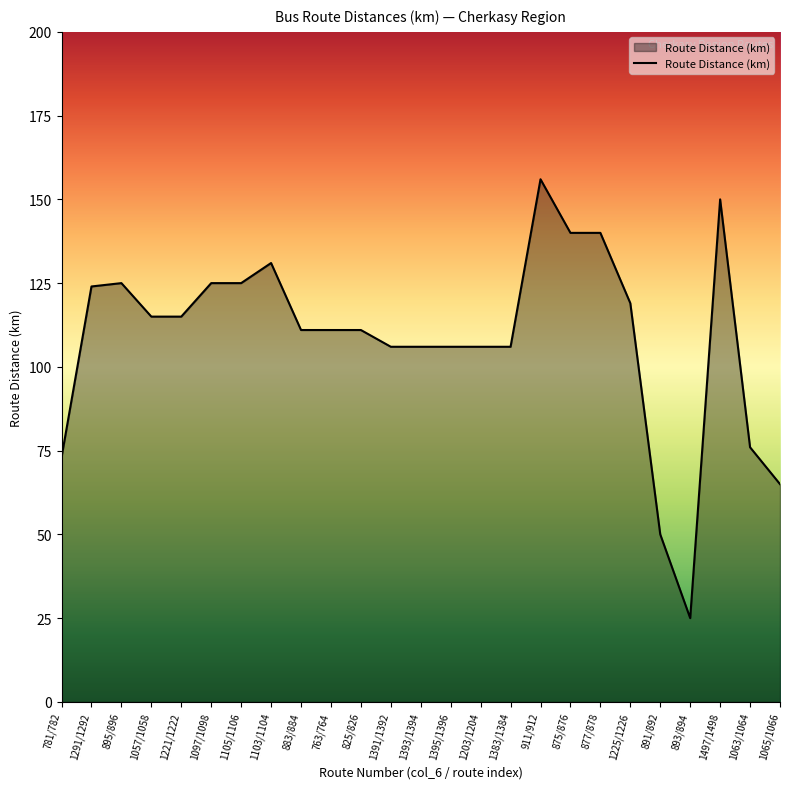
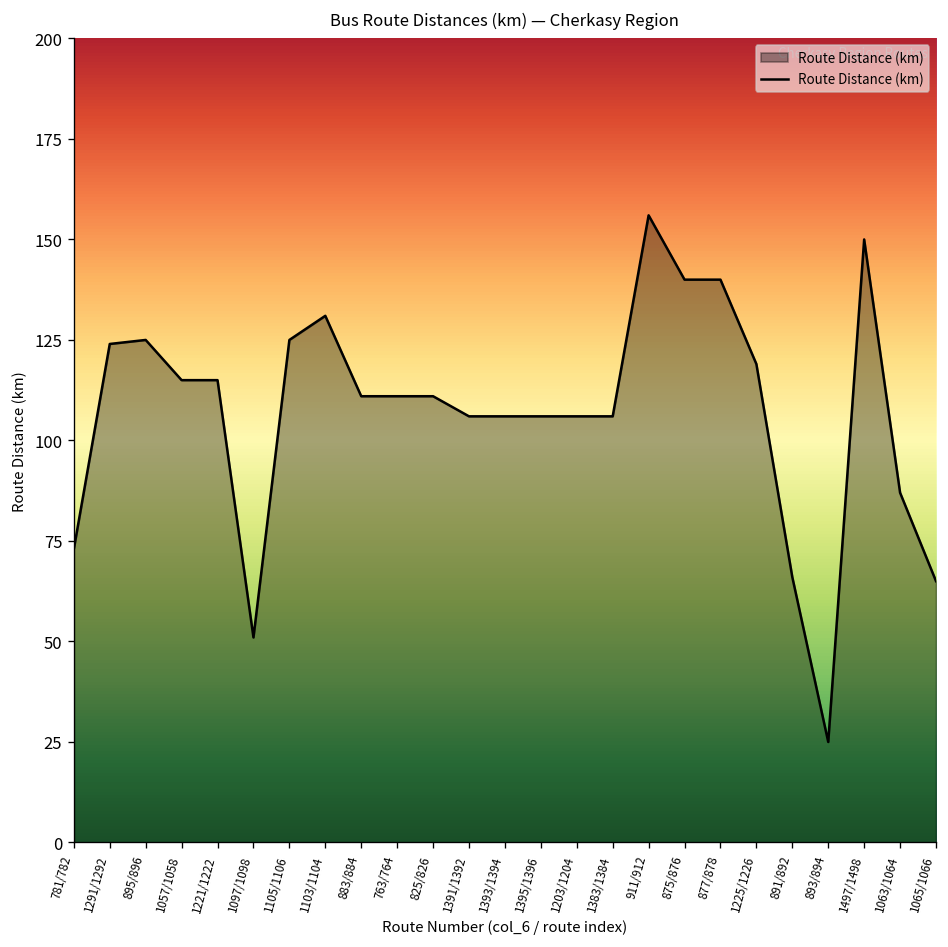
1097/1098: 125 -> 51
891/892: 50 -> 66
1063/1064: 76 -> 87
